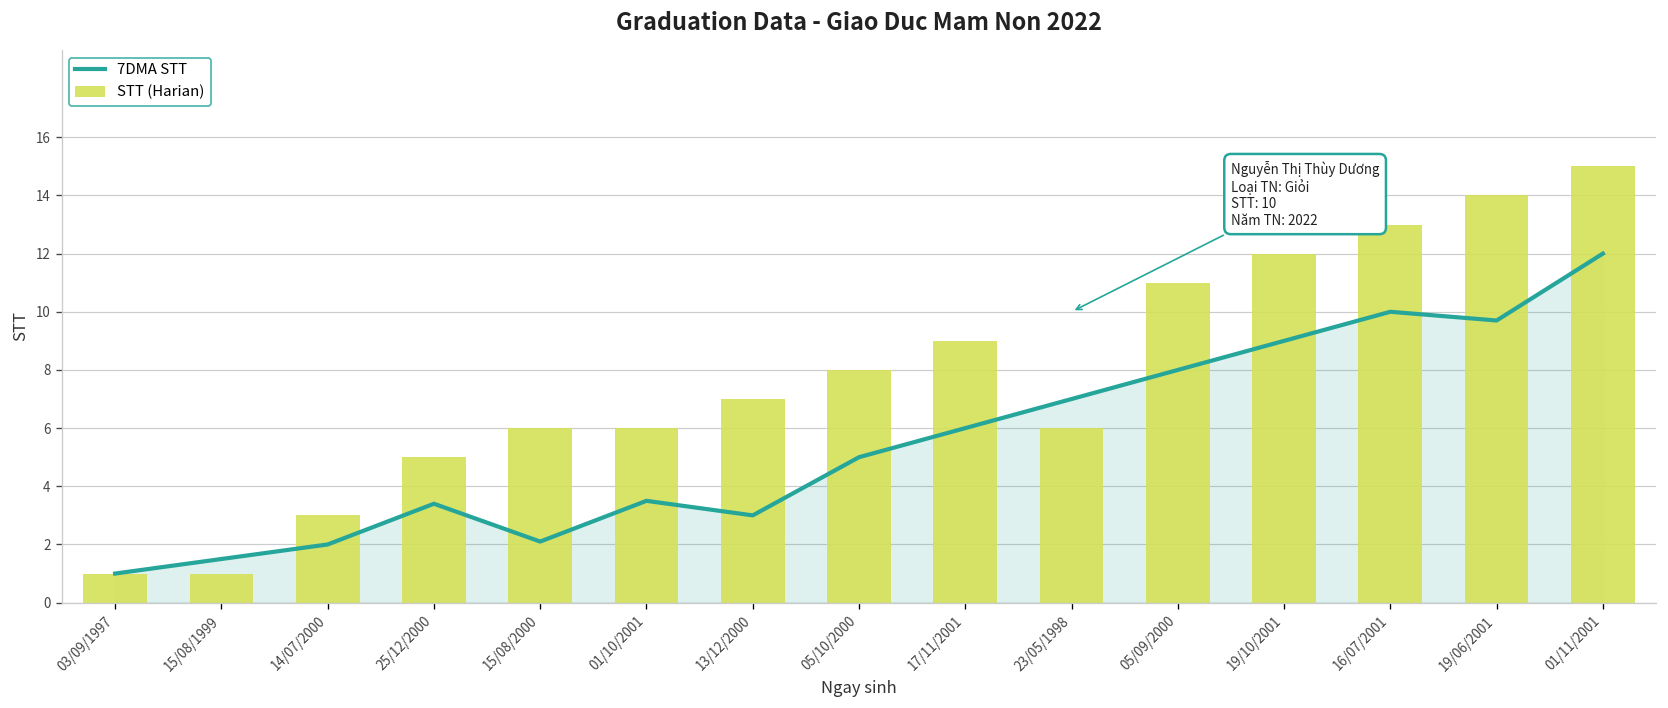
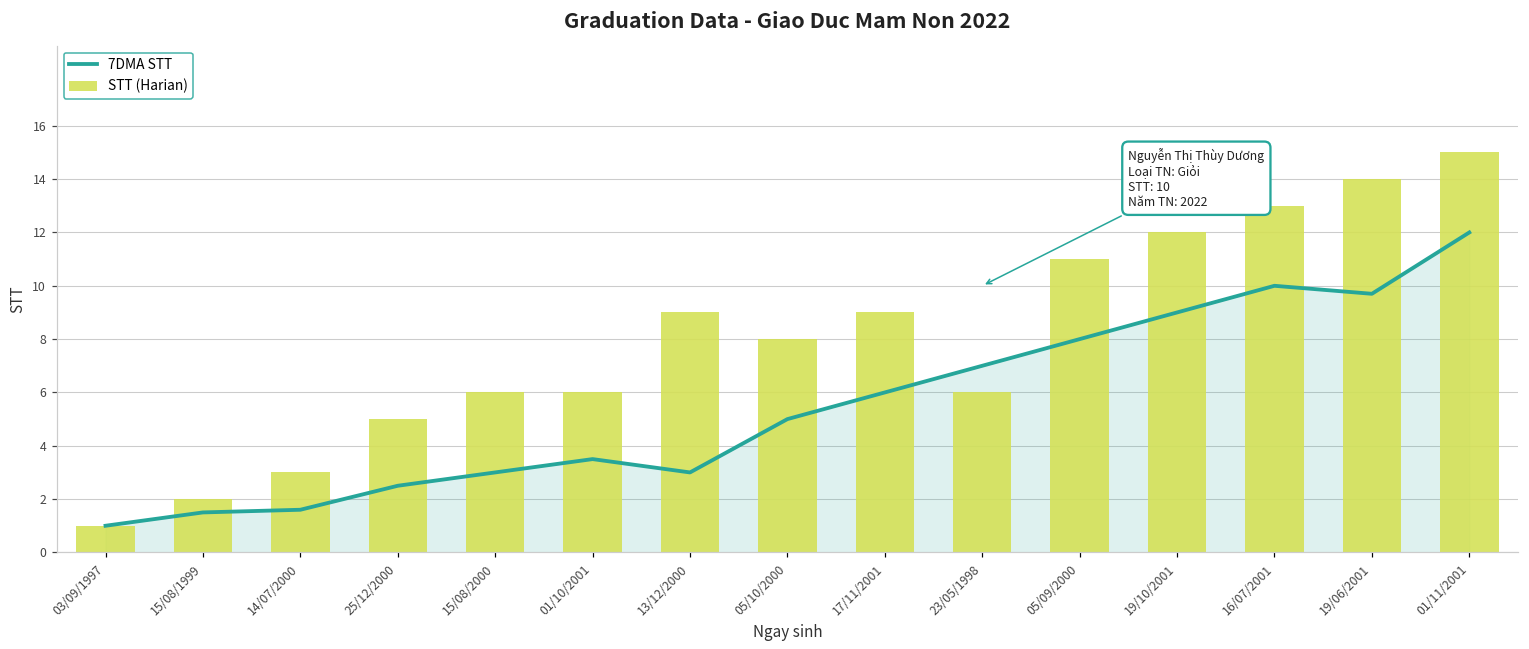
STT (Harian), 15/08/1999: 1 -> 2
7DMA STT, 14/07/2000: 2.0 -> 1.6
7DMA STT, 25/12/2000: 3.4 -> 2.5
7DMA STT, 15/08/2000: 2.1 -> 3.0
STT (Harian), 13/12/2000: 7 -> 9
